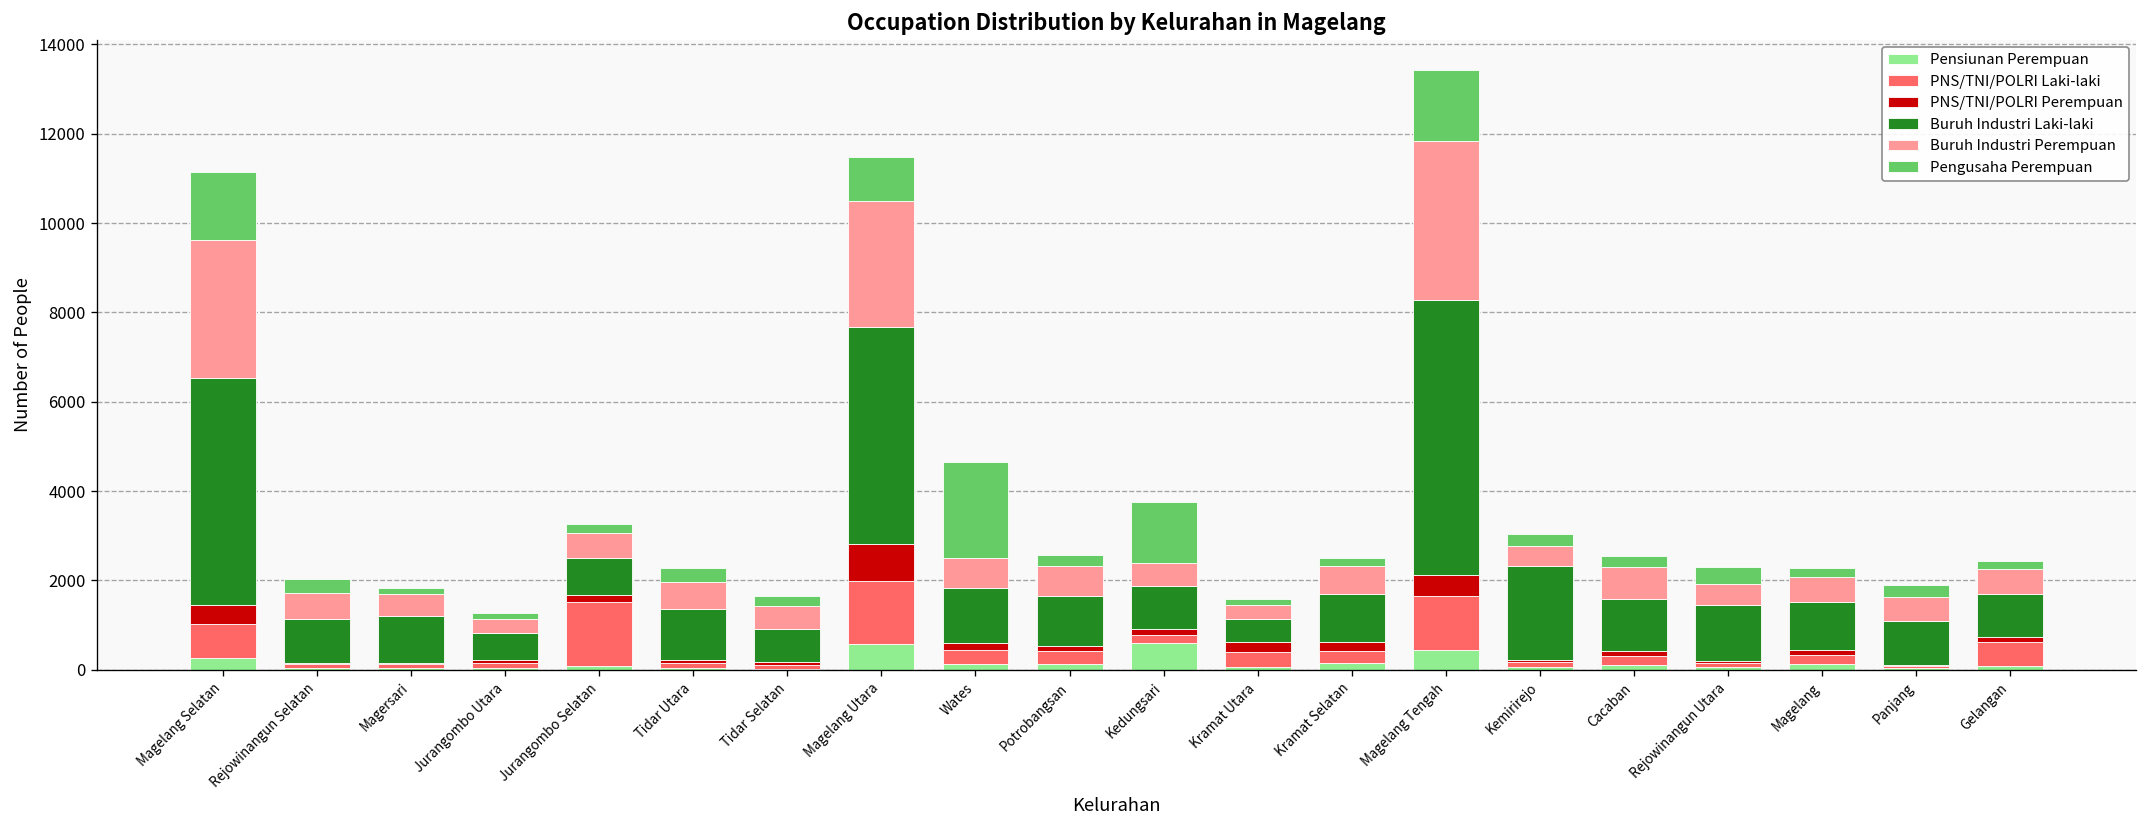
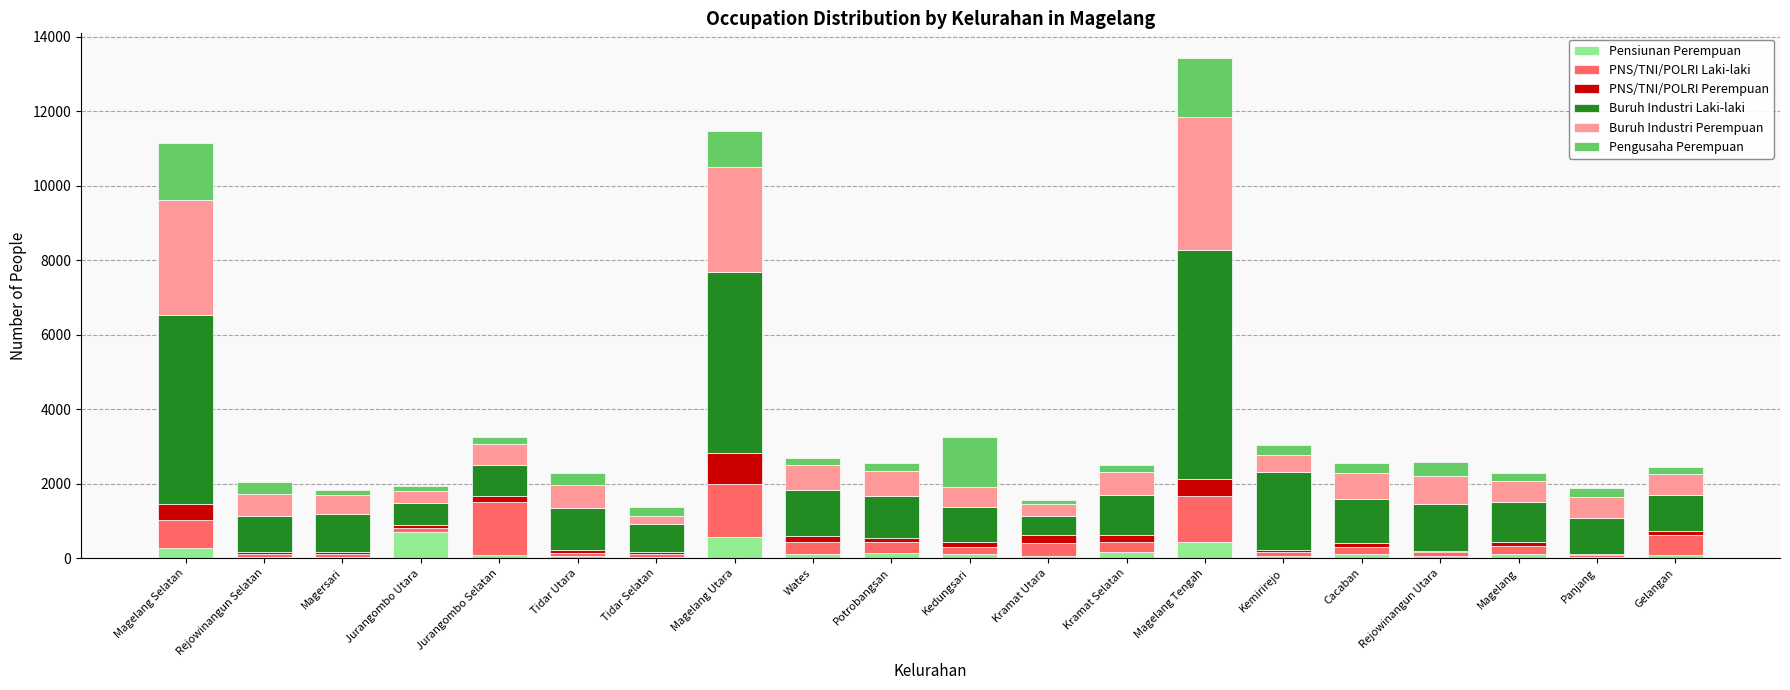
Pensiunan Perempuan, Jurangombo Utara: 0 -> 700
Buruh Industri Perempuan, Tidar Selatan: 500 -> 200
Pengusaha Perempuan, Wates: 2200 -> 200
Pensiunan Perempuan, Kedungsari: 600 -> 100
Buruh Industri Perempuan, Rejowinangun Utara: 400 -> 700
